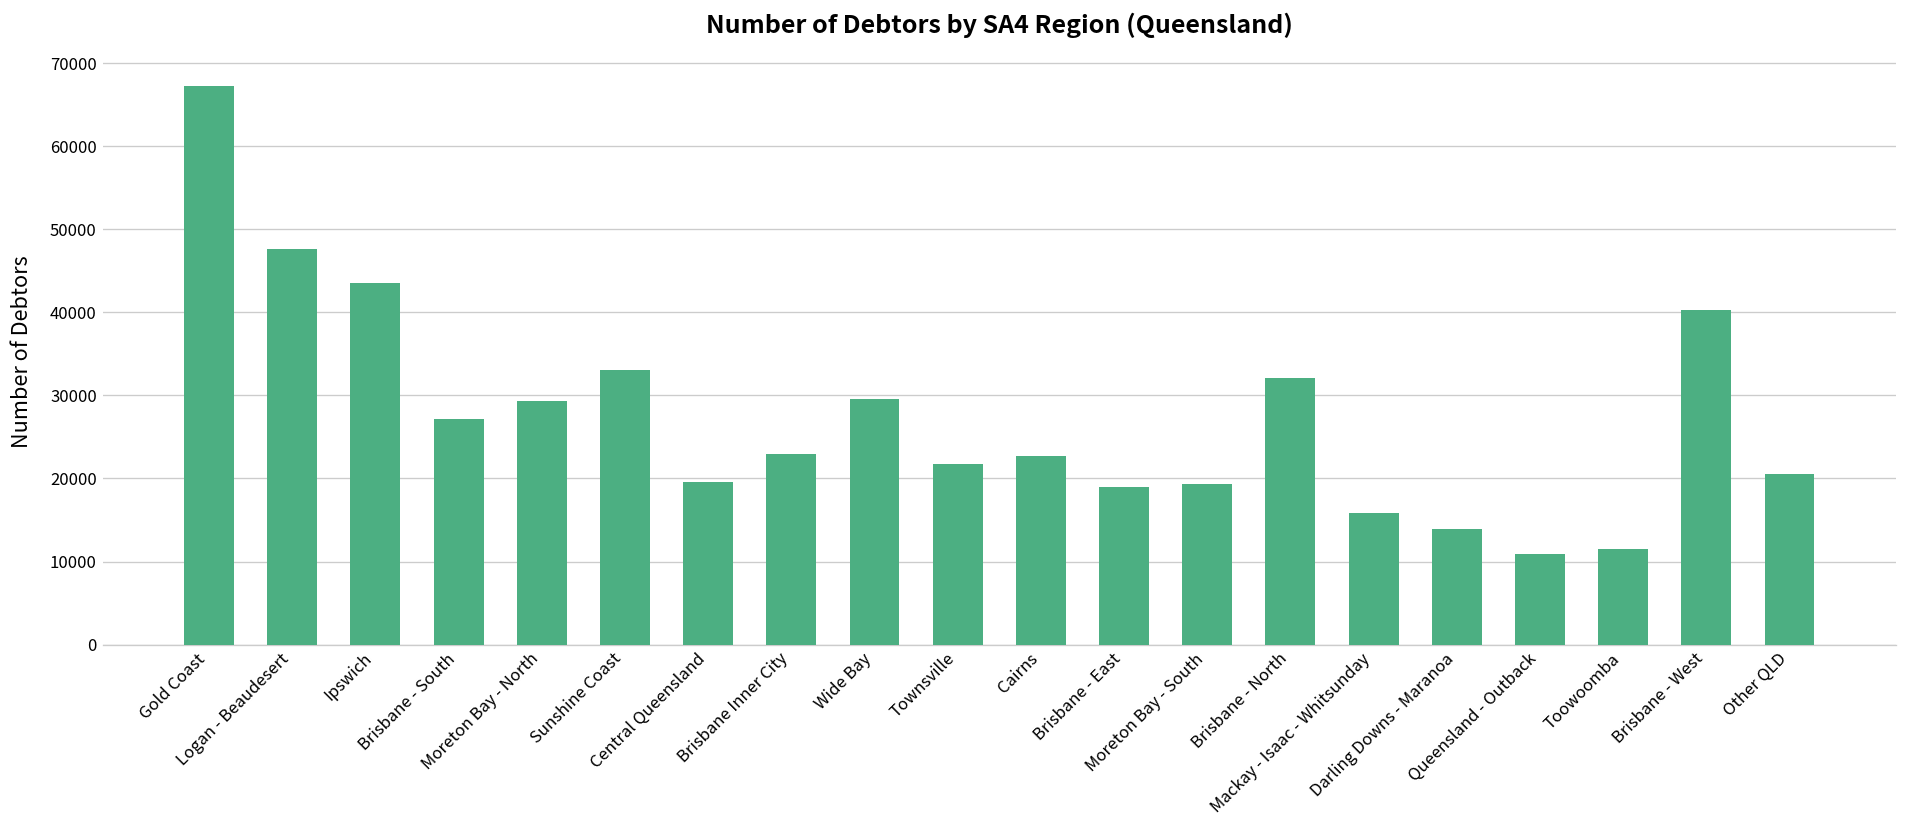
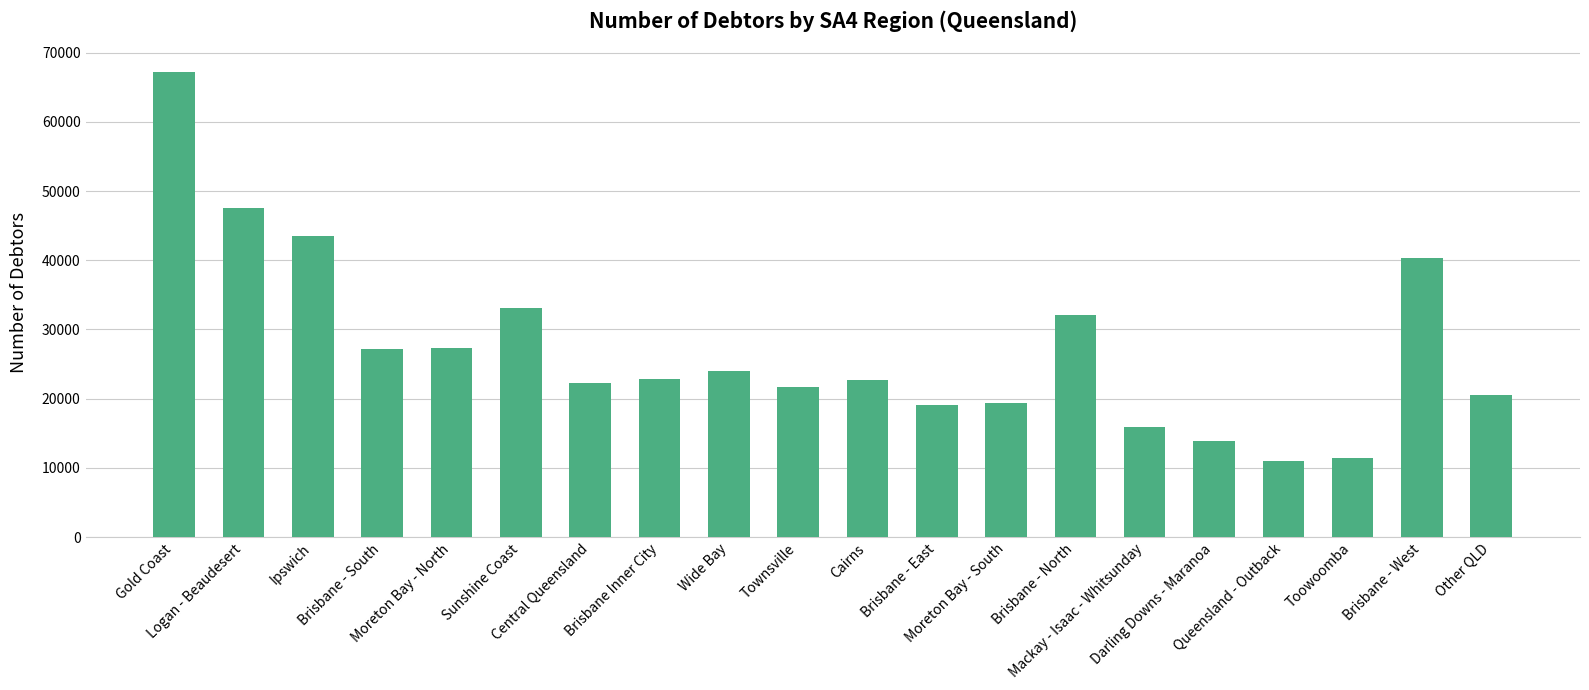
Moreton Bay - North: 29000 -> 27000
Central Queensland: 20000 -> 22000
Wide Bay: 30000 -> 24000
